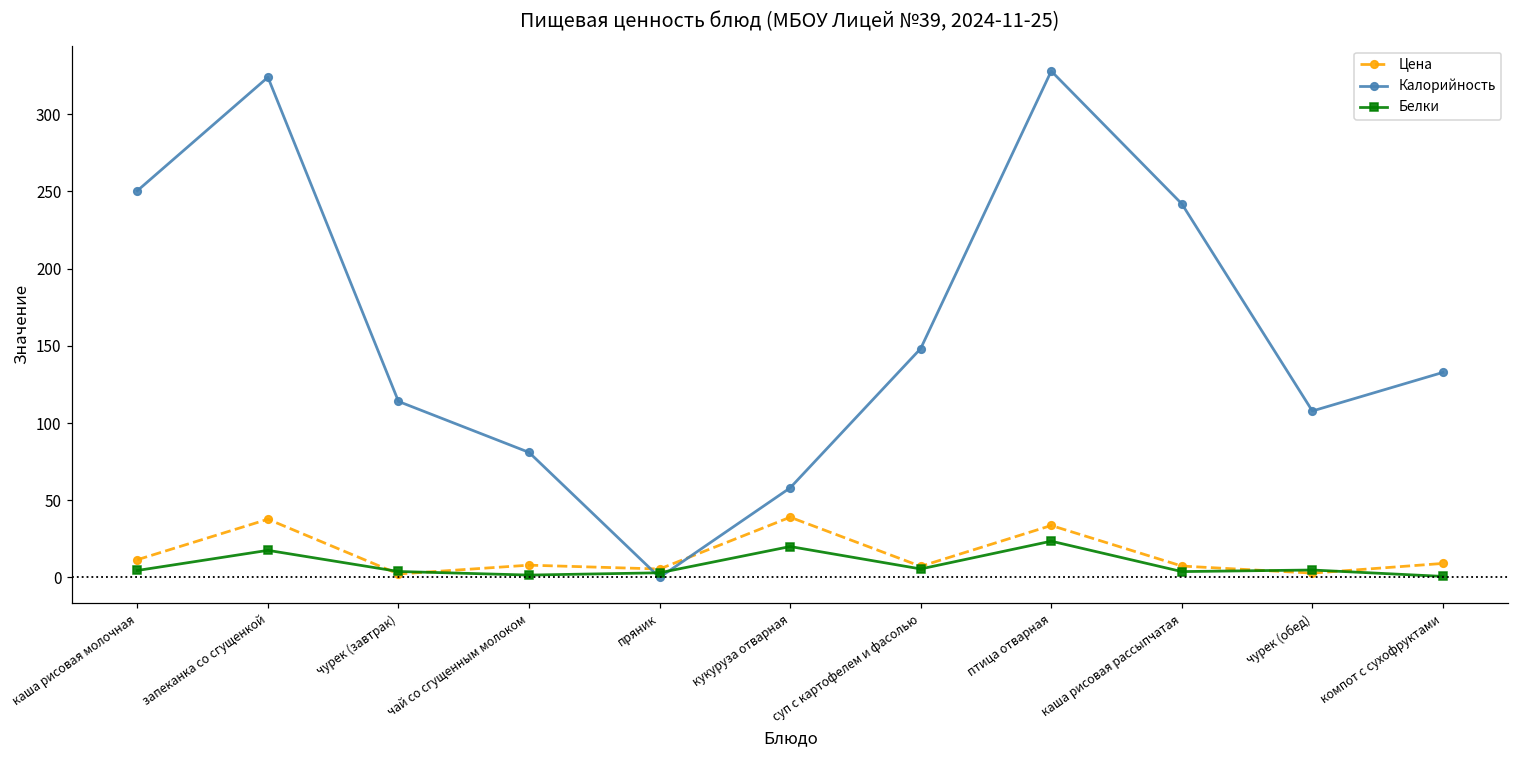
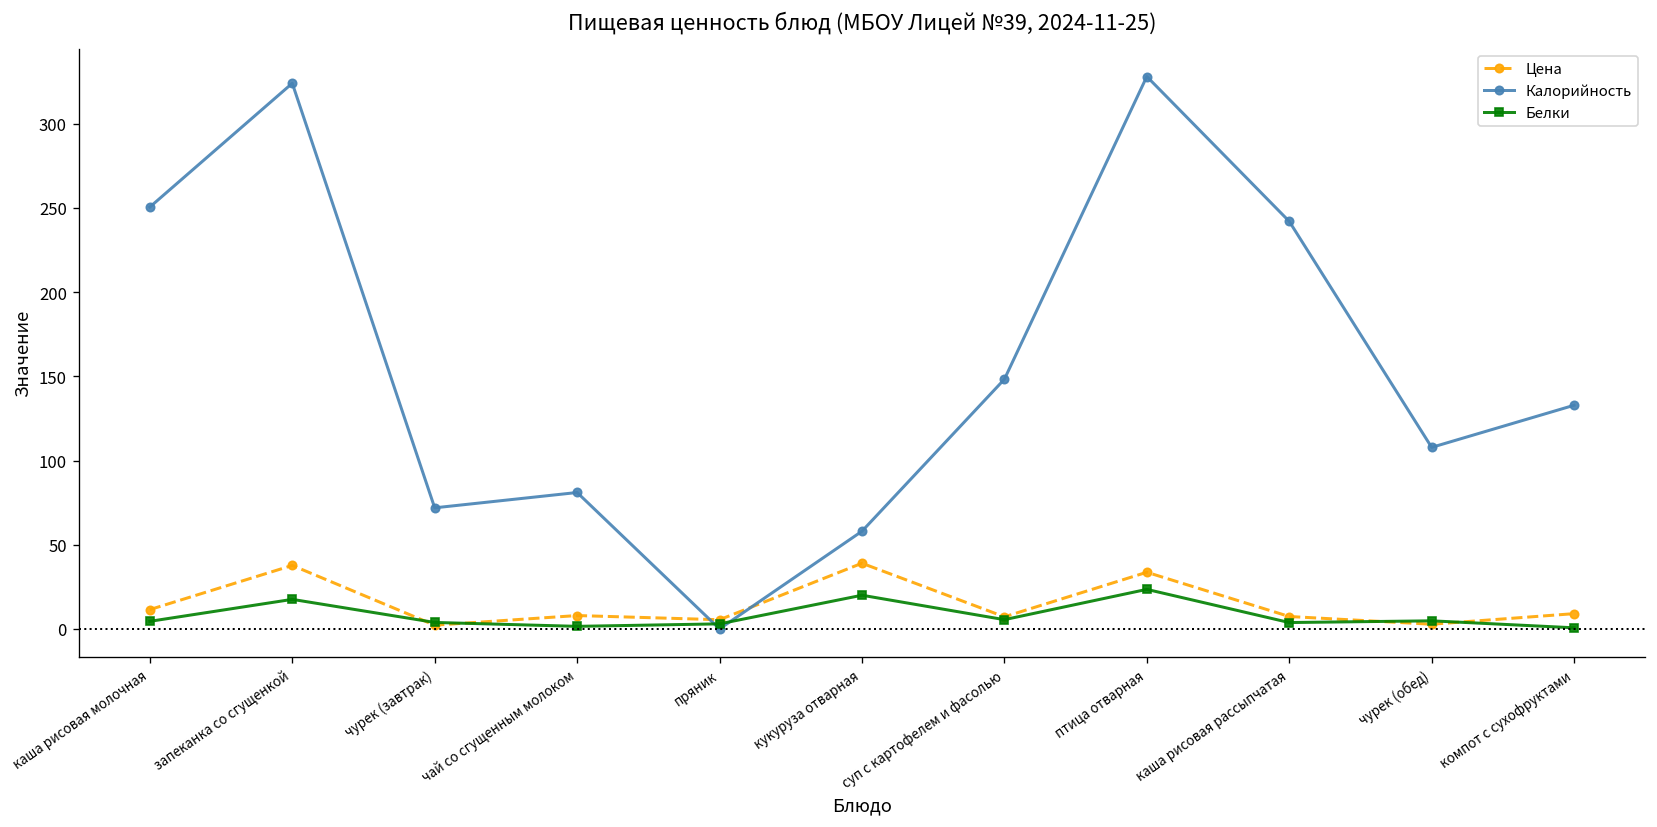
Калорийность, чурек (завтрак): 114 -> 72
